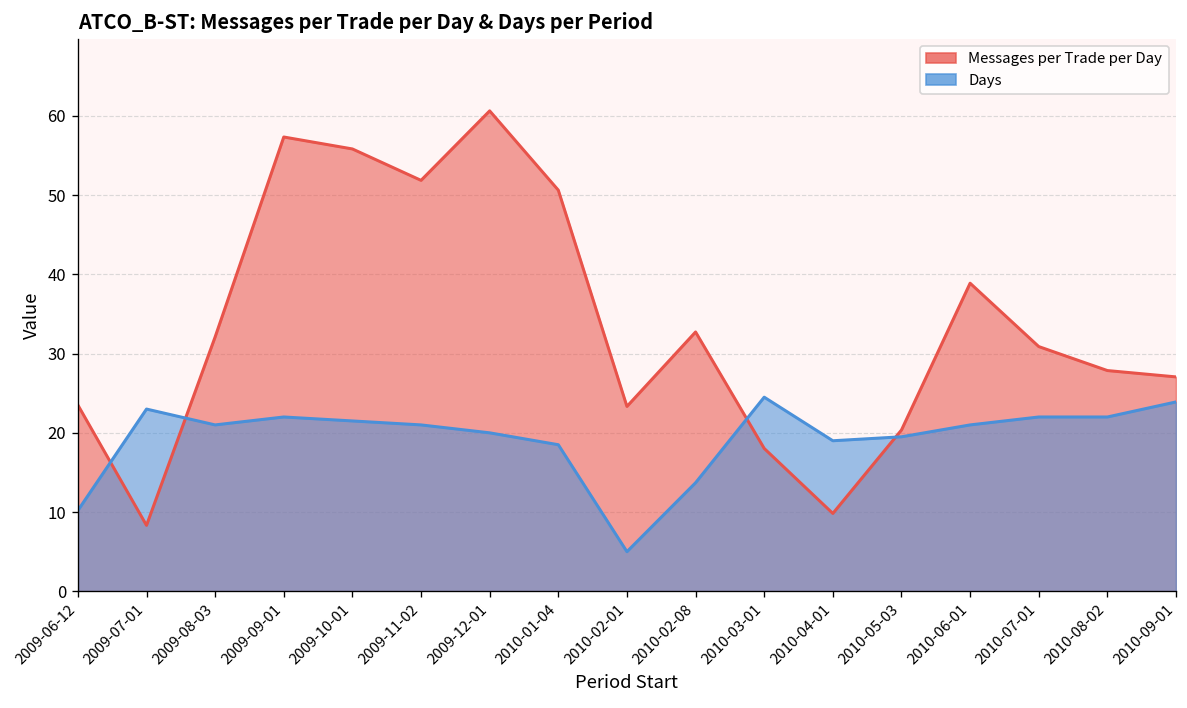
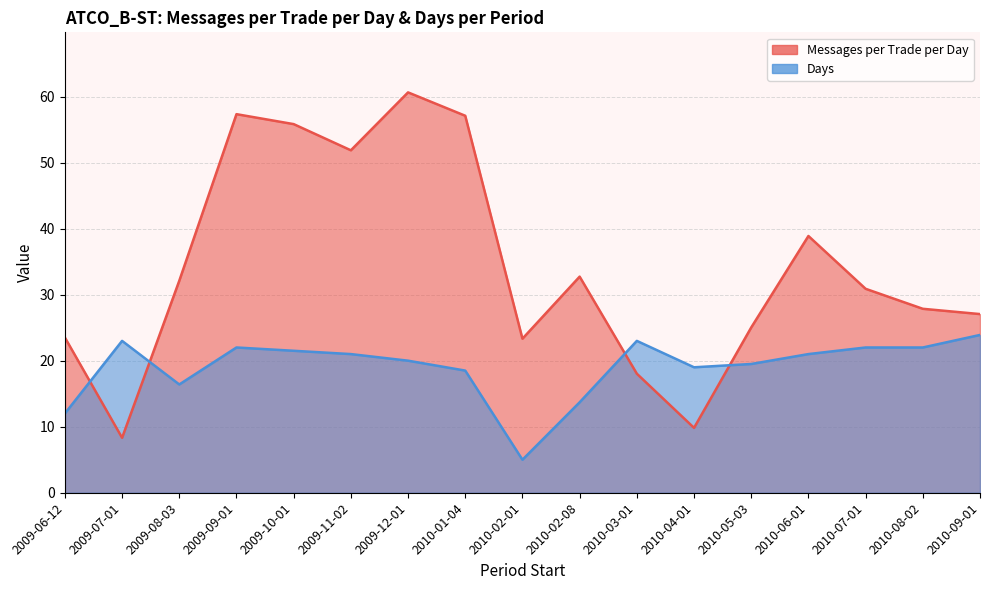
Days, 2009-06-12: 10 -> 12
Days, 2009-08-03: 21 -> 16
Messages per Trade per Day, 2010-01-04: 51 -> 57
Days, 2010-03-01: 25 -> 23
Messages per Trade per Day, 2010-05-03: 20 -> 25
